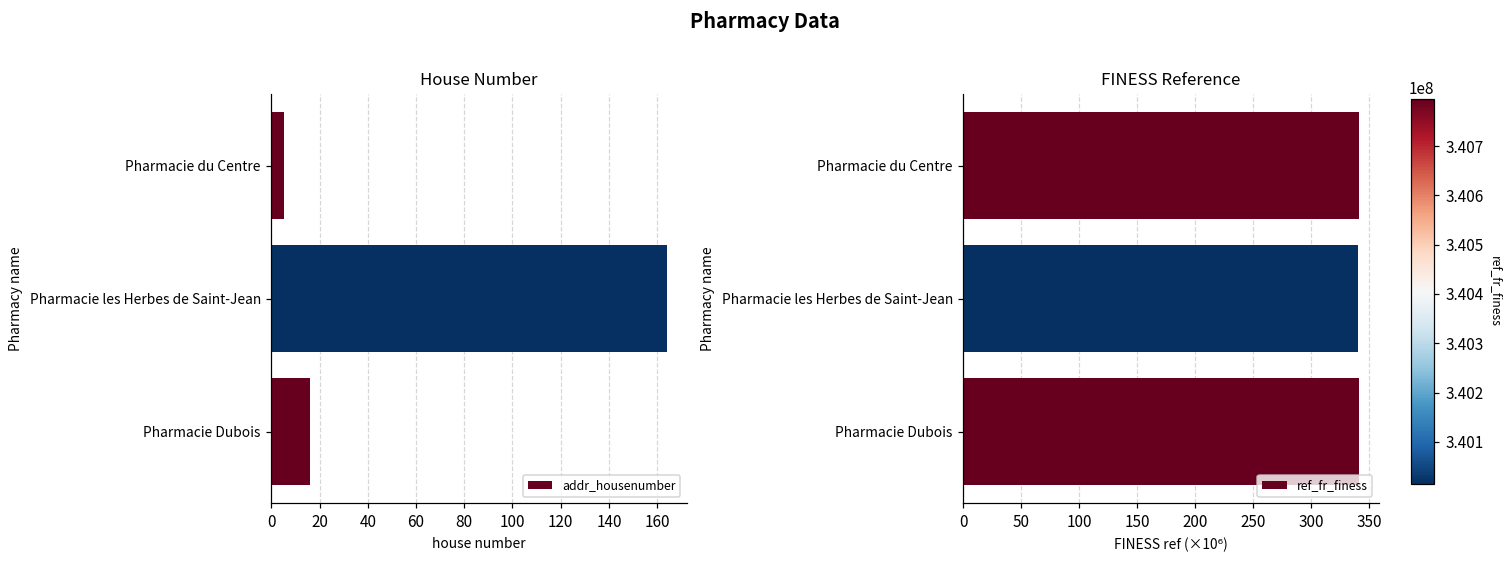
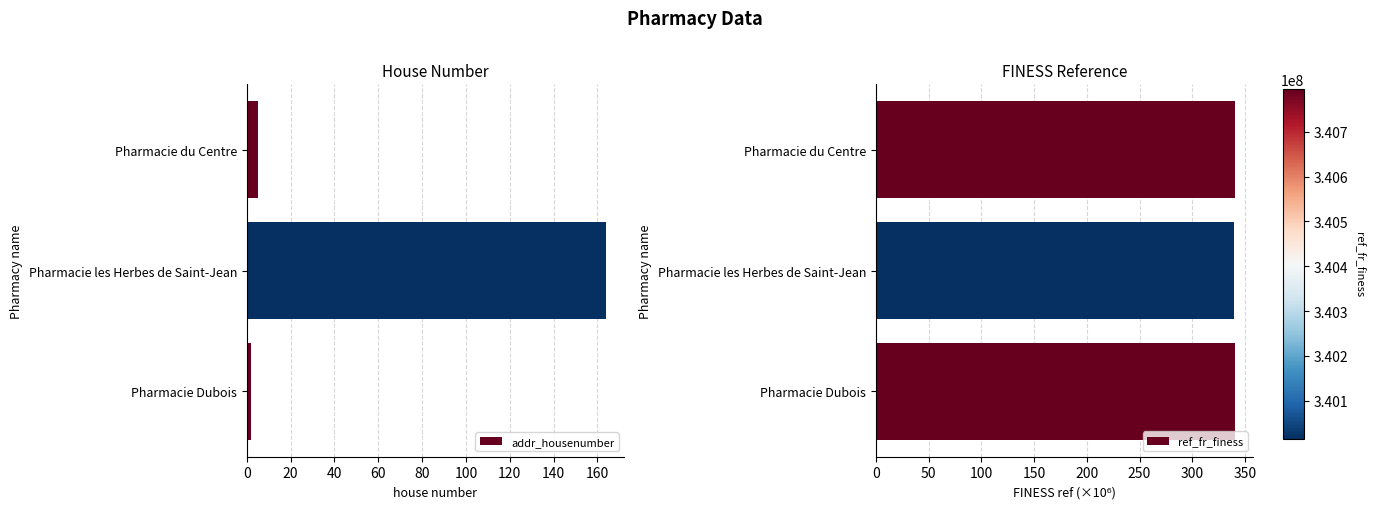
House Number, Pharmacie Dubois: 16 -> 2
